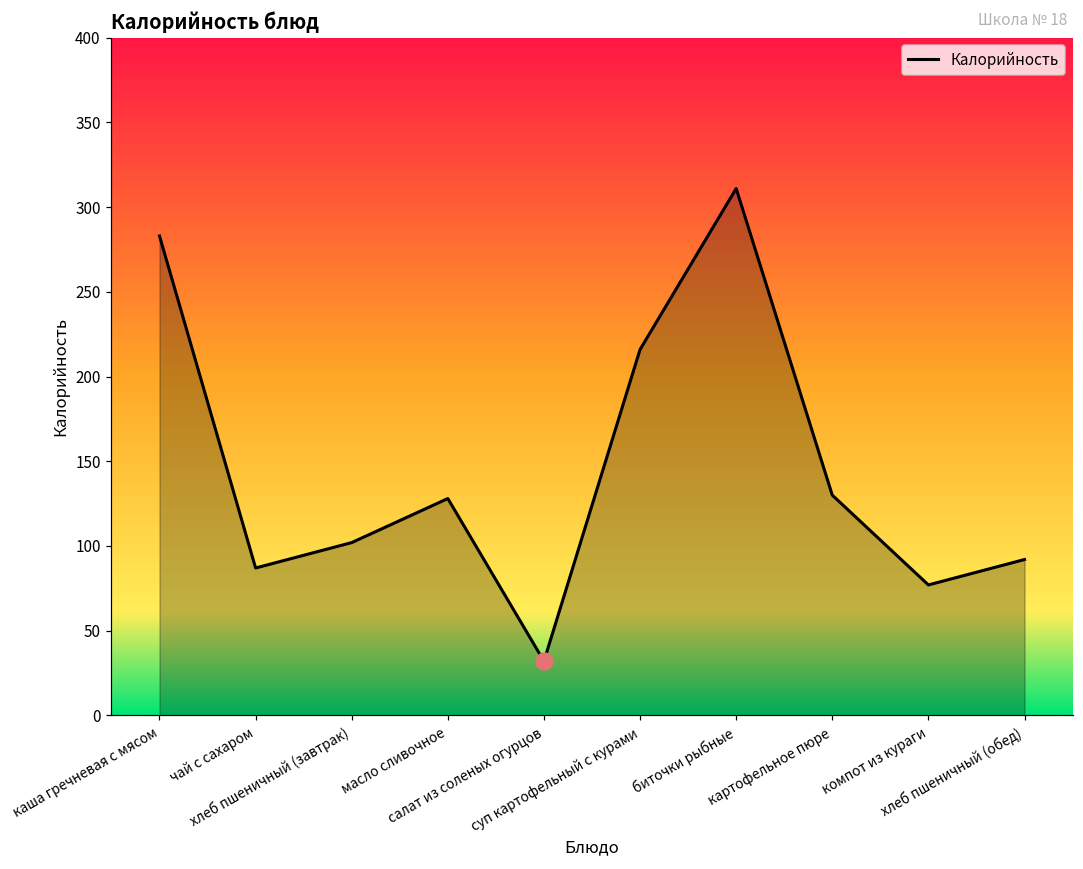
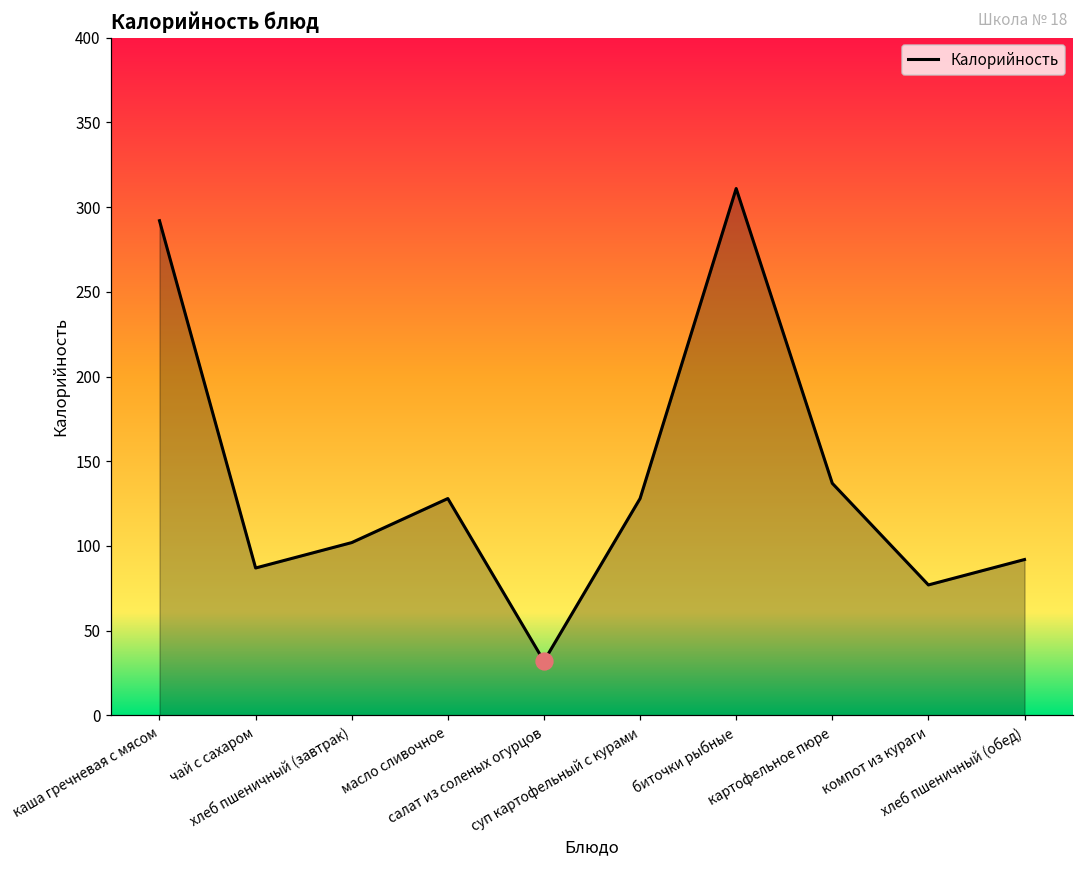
Калорийность, каша гречневая с мясом: 283 -> 292
Калорийность, суп картофельный с курами: 216 -> 128
Калорийность, картофельное пюре: 130 -> 137
